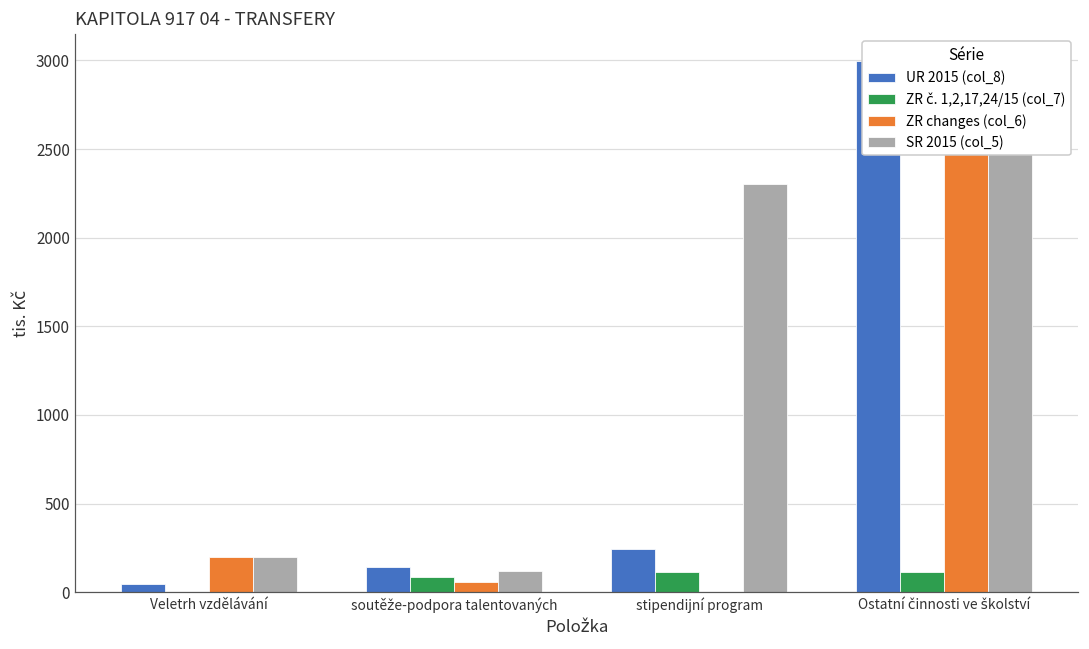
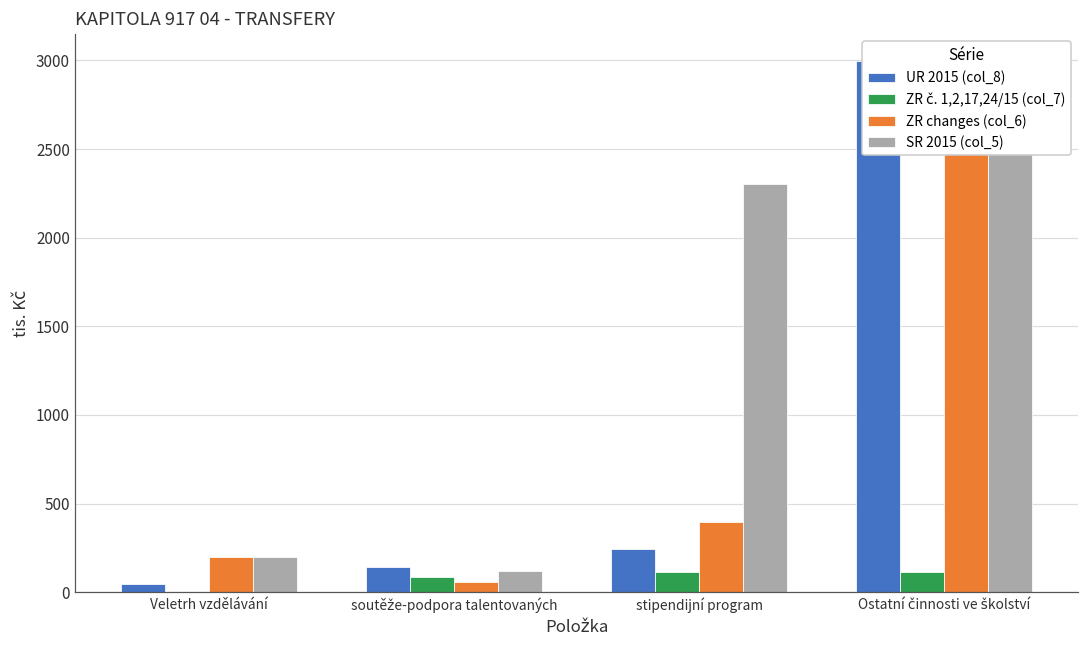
ZR changes (col_6), stipendijní program: 0 -> 400
